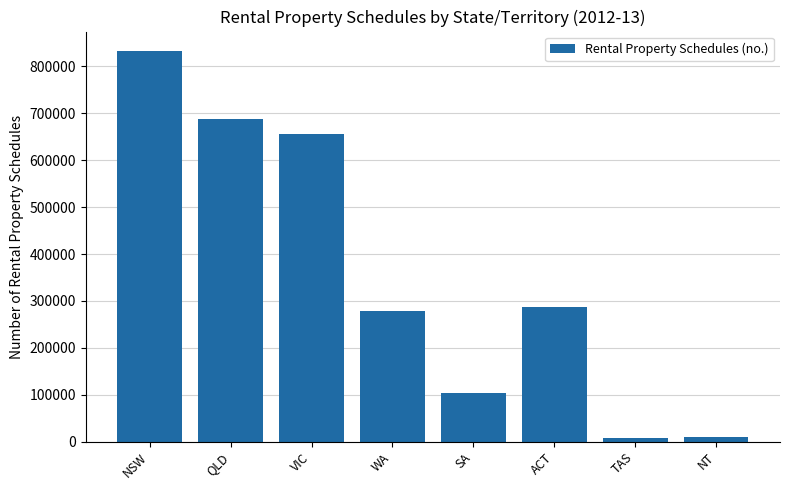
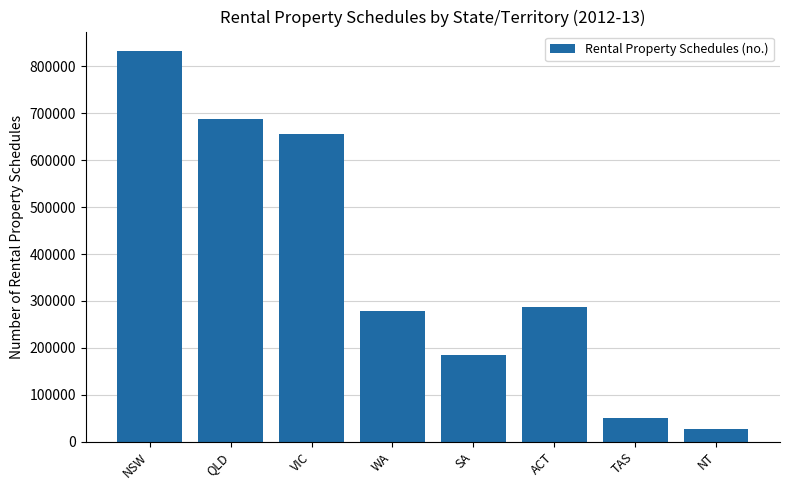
SA: 100000 -> 190000
TAS: 10000 -> 50000
NT: 10000 -> 30000
